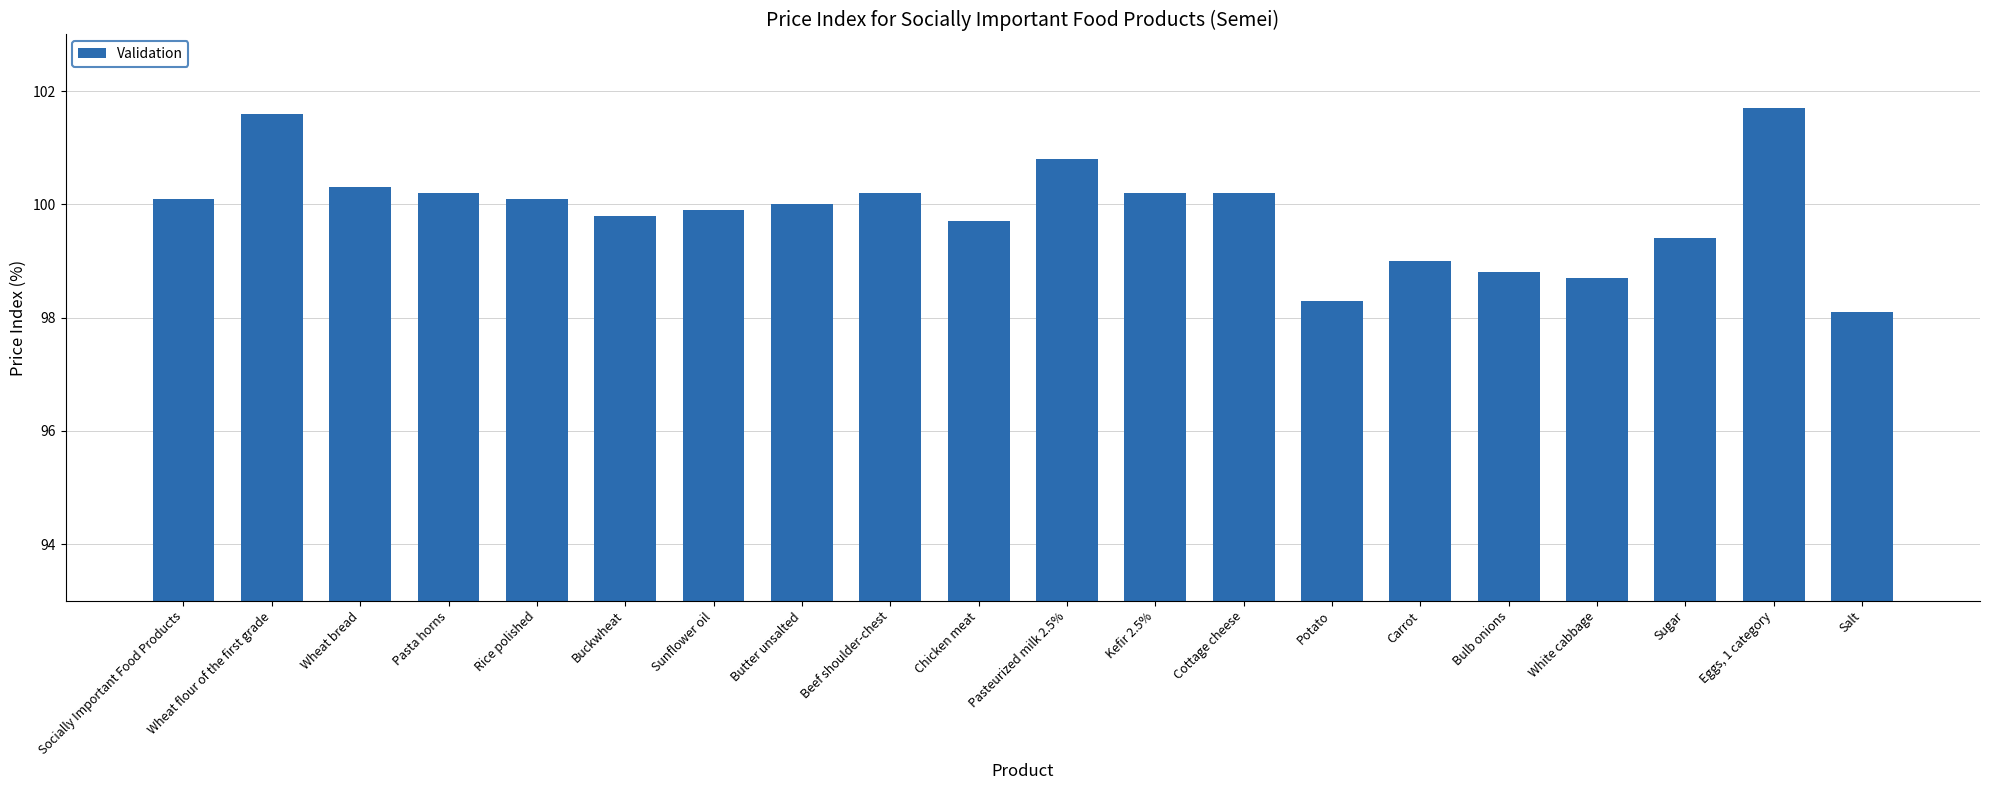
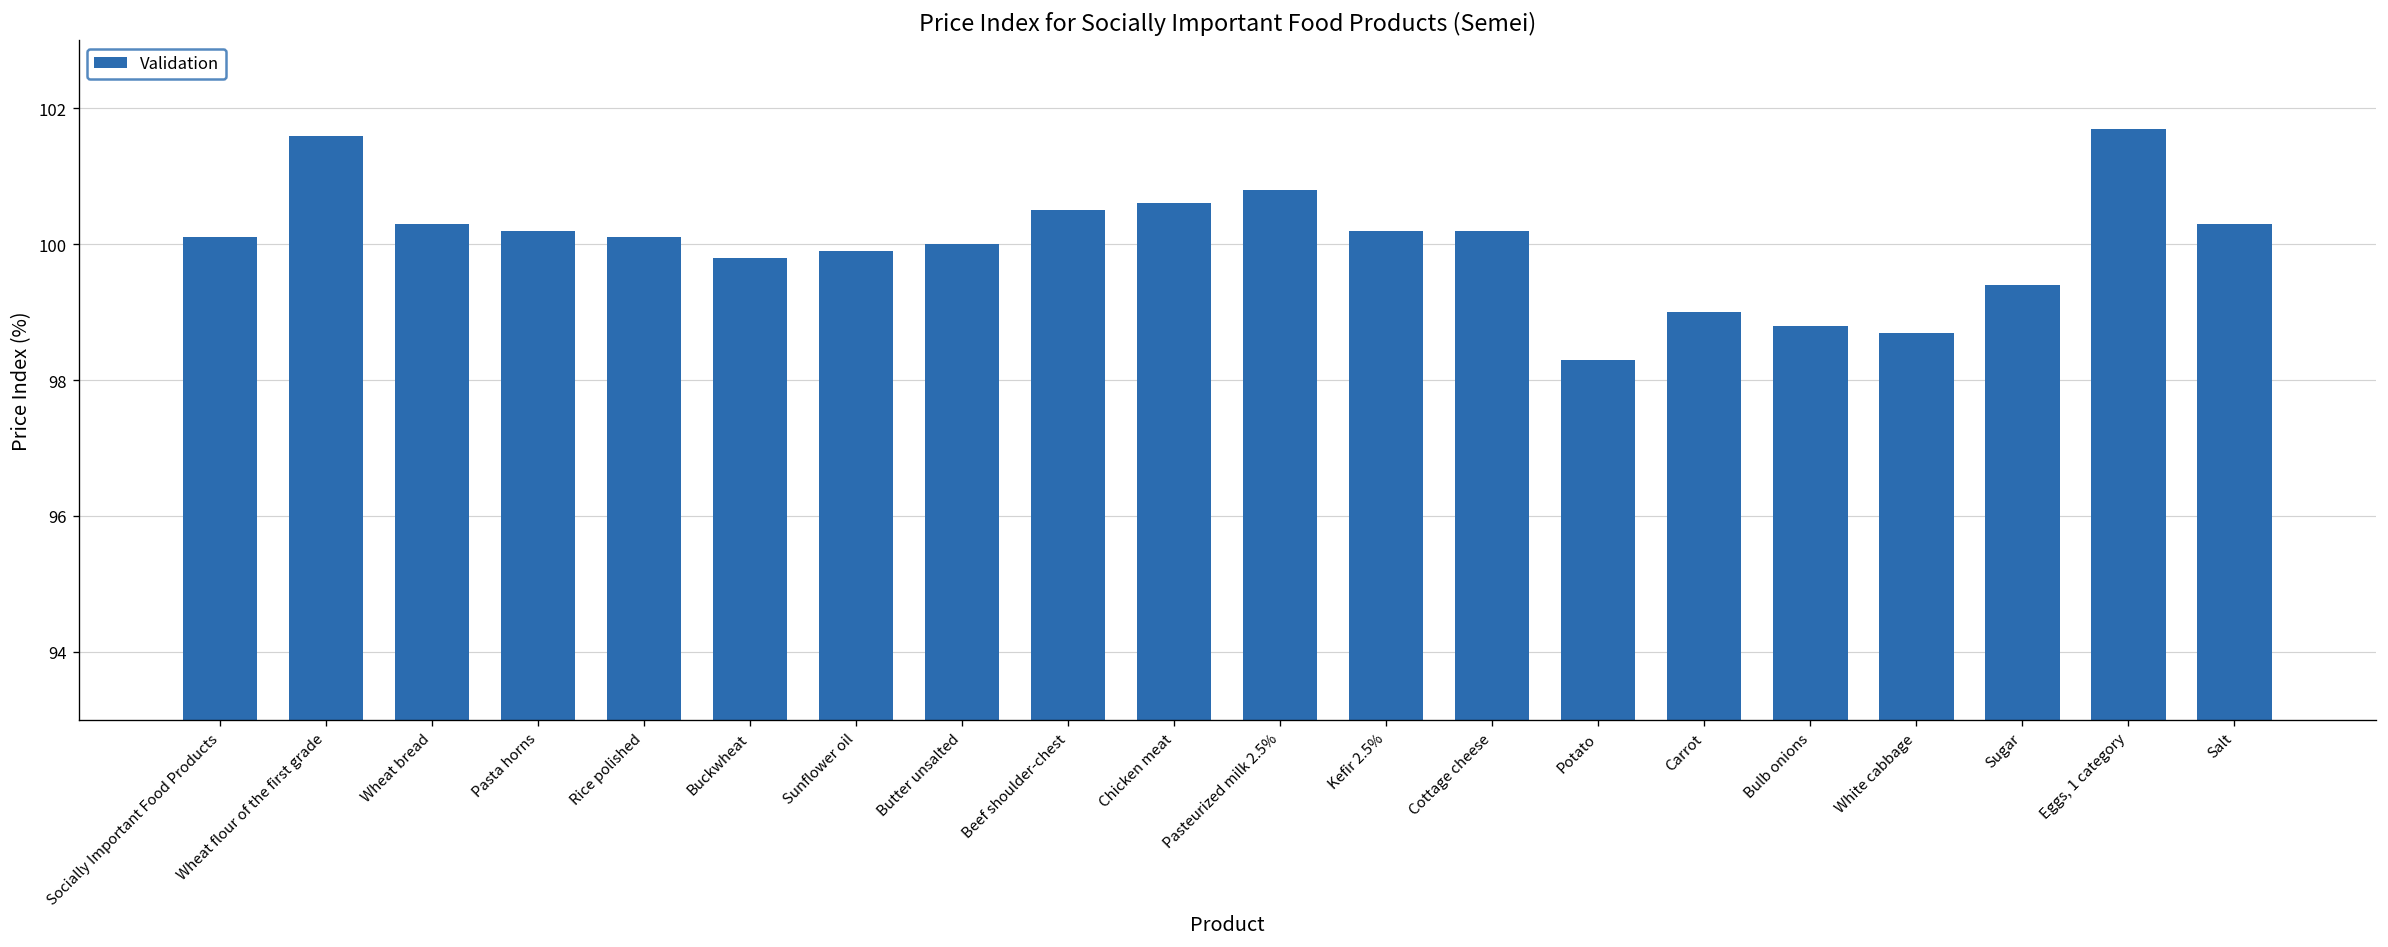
Beef shoulder-chest: 100.2 -> 100.5
Chicken meat: 99.7 -> 100.6
Salt: 98.1 -> 100.3
